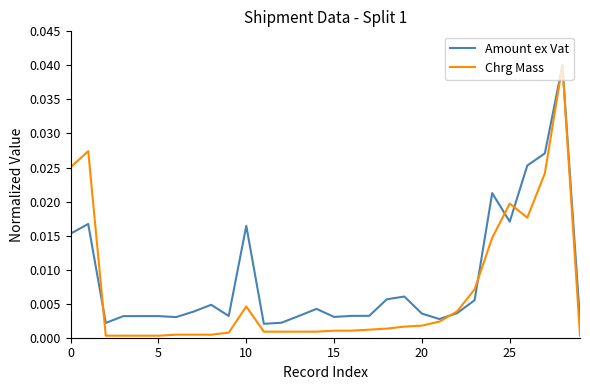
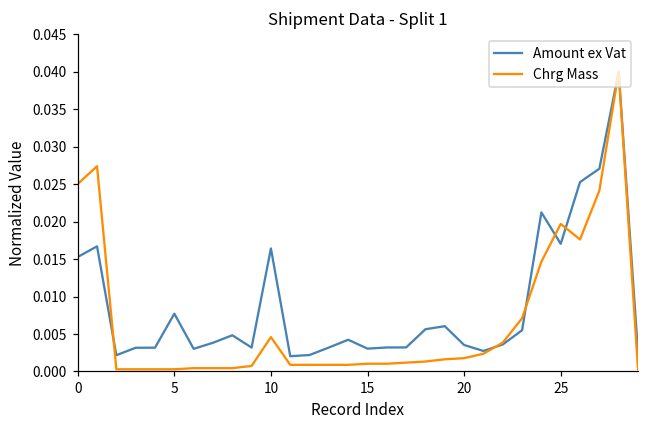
Amount ex Vat, 5: 0.003 -> 0.008
